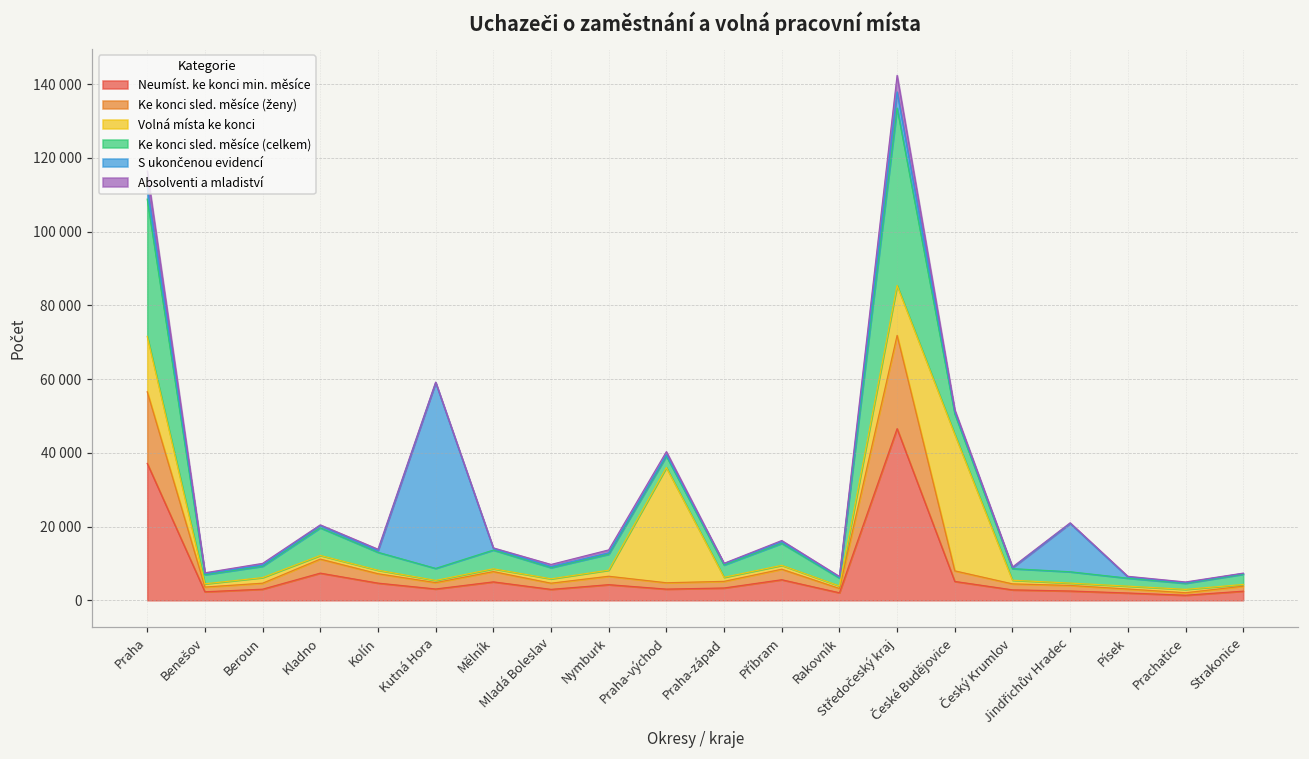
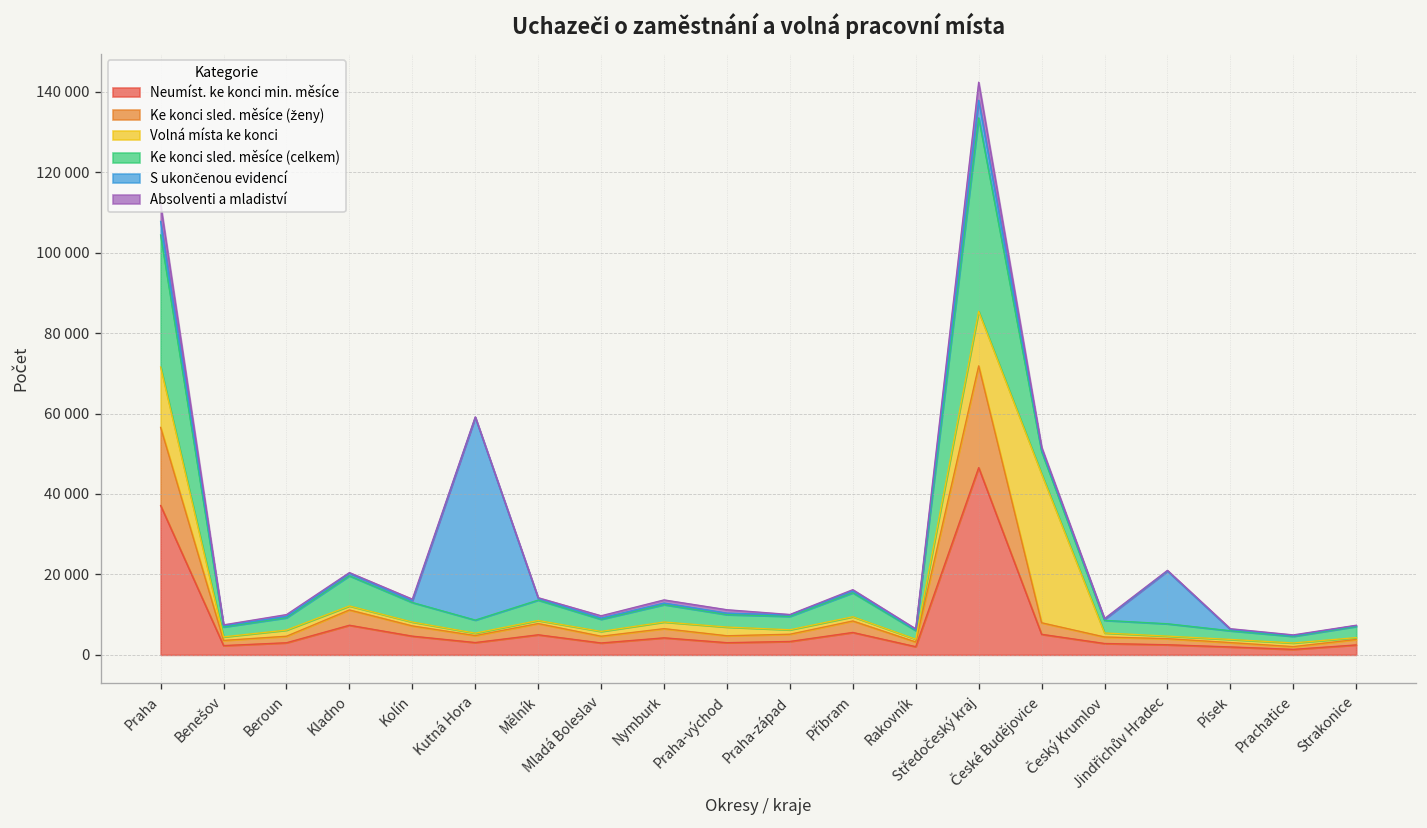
Ke konci sled. měsíce (celkem), Praha: 37000 -> 33000
Volná místa ke konci, Praha-východ: 31000 -> 2000
